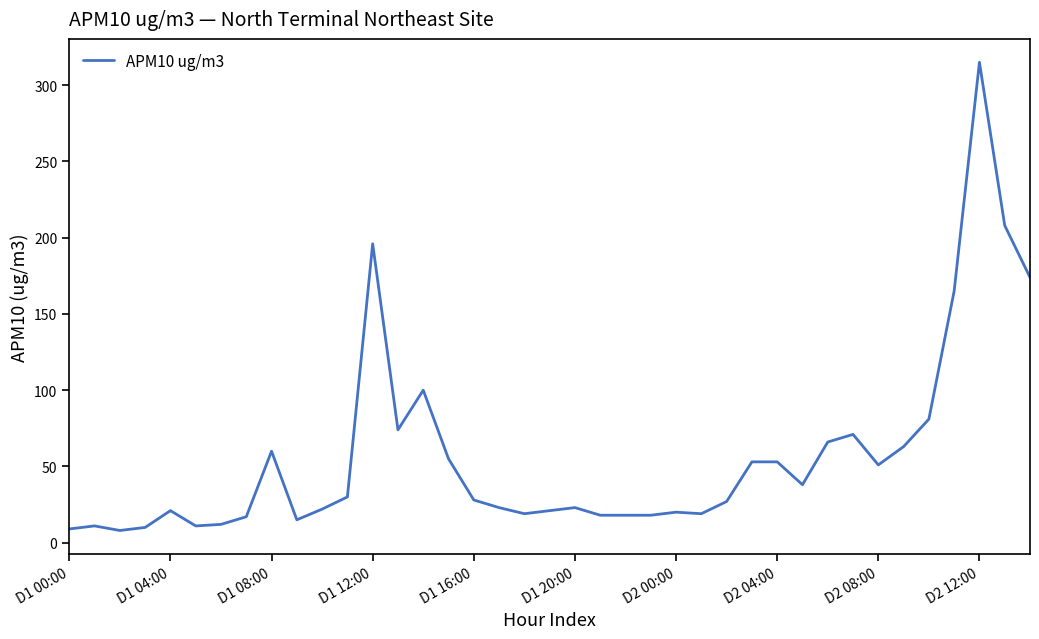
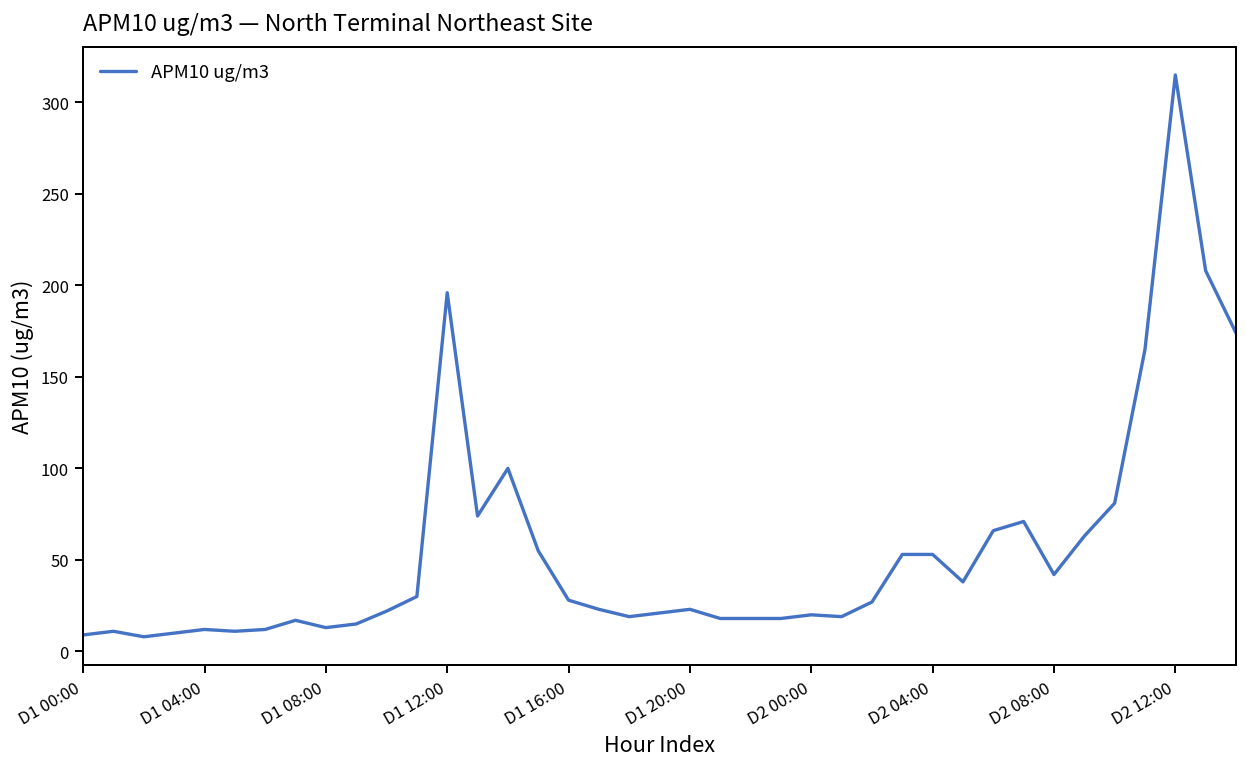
D1 04:00: 21 -> 12
D1 08:00: 60 -> 13
D2 08:00: 51 -> 42
